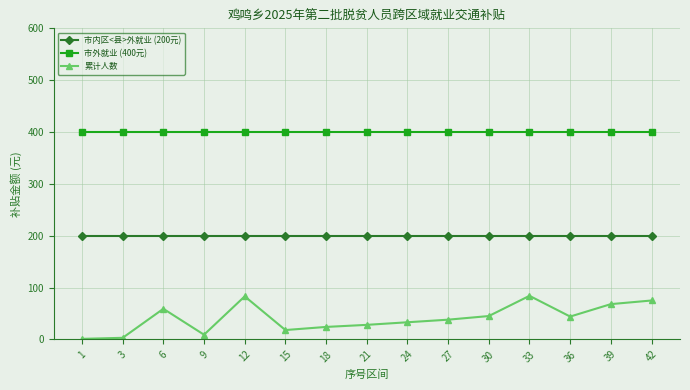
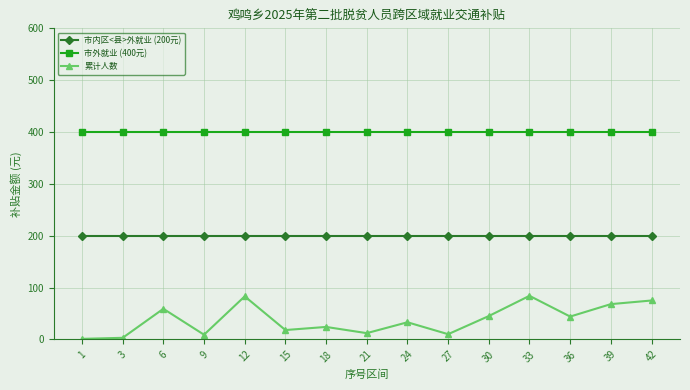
累计人数, 21: 30 -> 10
累计人数, 27: 40 -> 10
